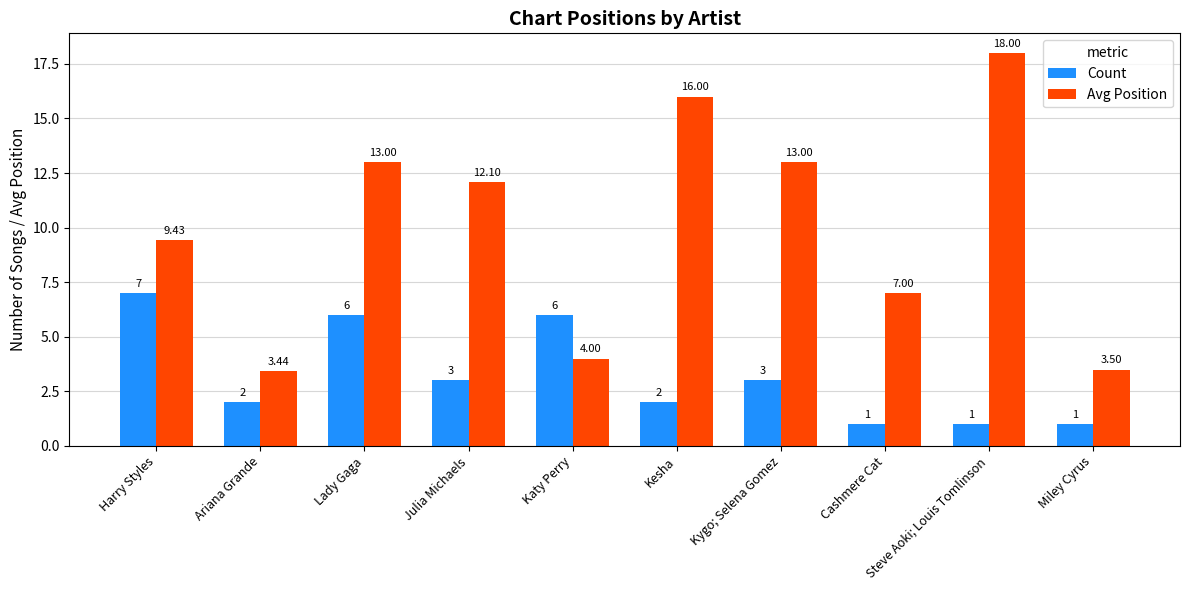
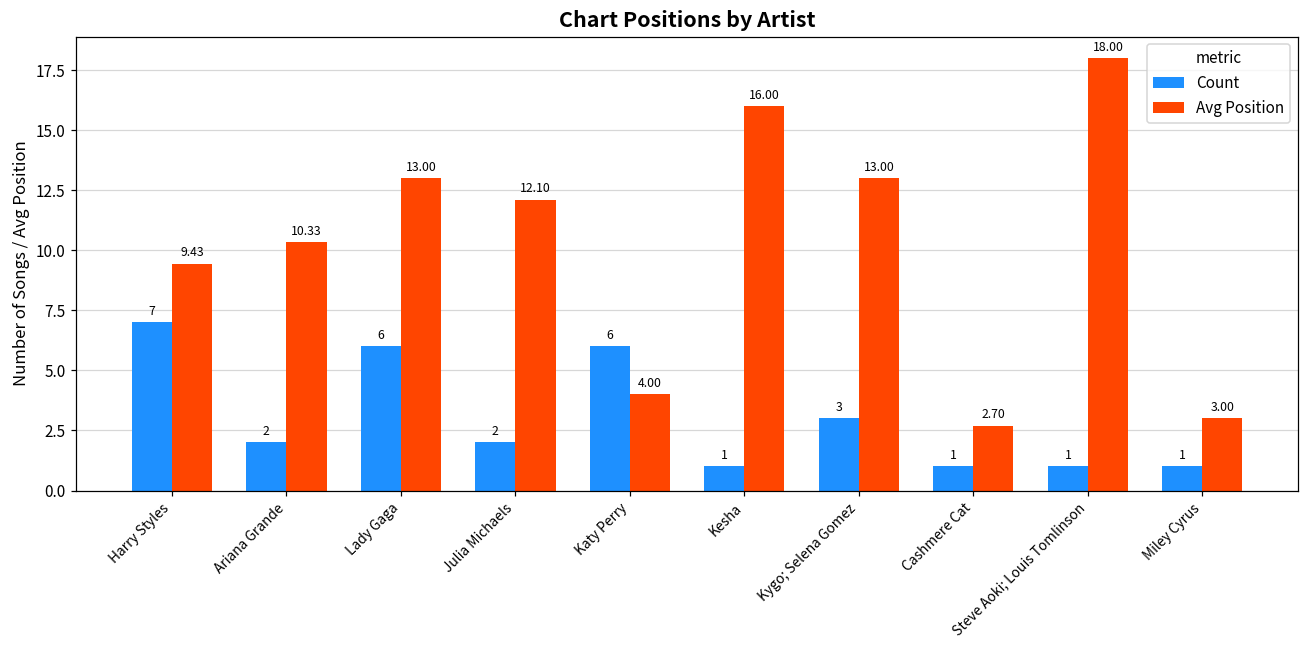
Avg Position, Ariana Grande: 3.44 -> 10.33
Count, Julia Michaels: 3 -> 2
Count, Kesha: 2 -> 1
Avg Position, Cashmere Cat: 7.00 -> 2.70
Avg Position, Miley Cyrus: 3.50 -> 3.00
